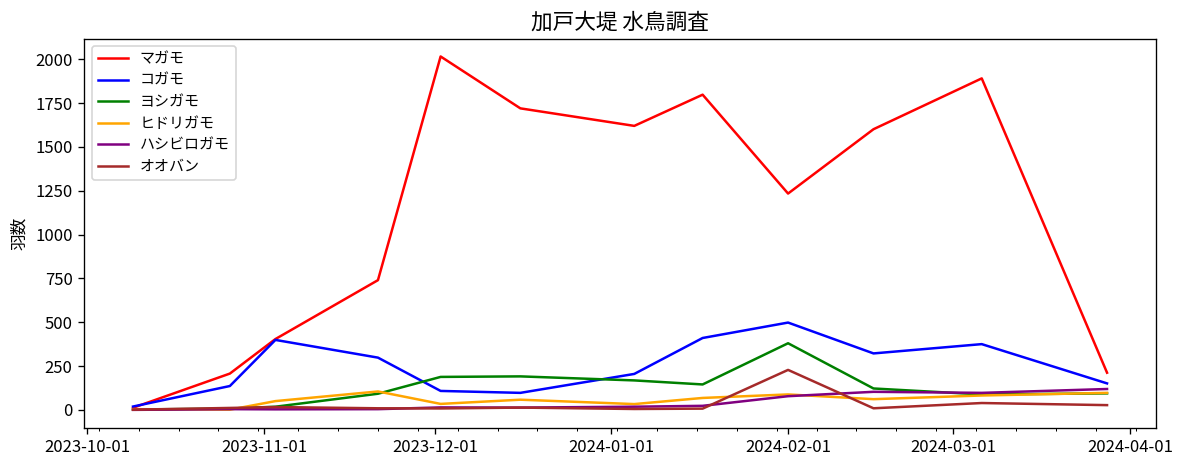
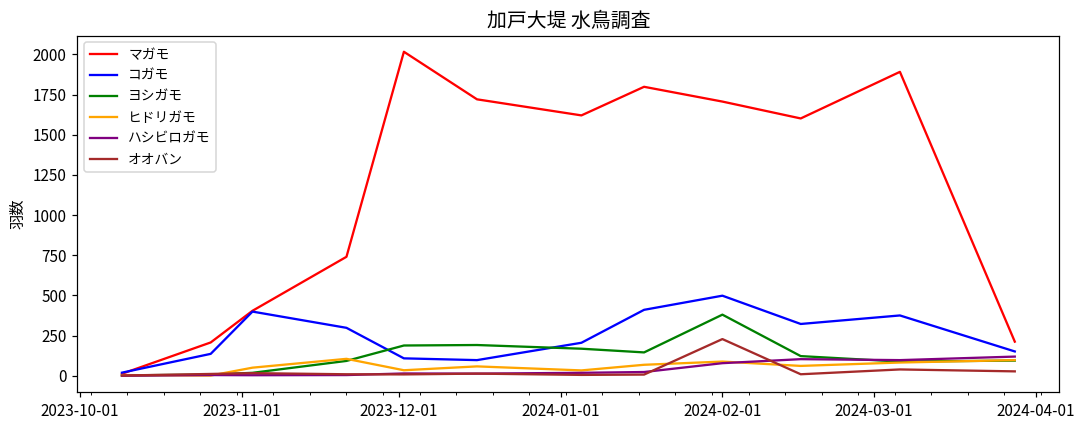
マガモ, 2024-02-01: 1230 -> 1710
